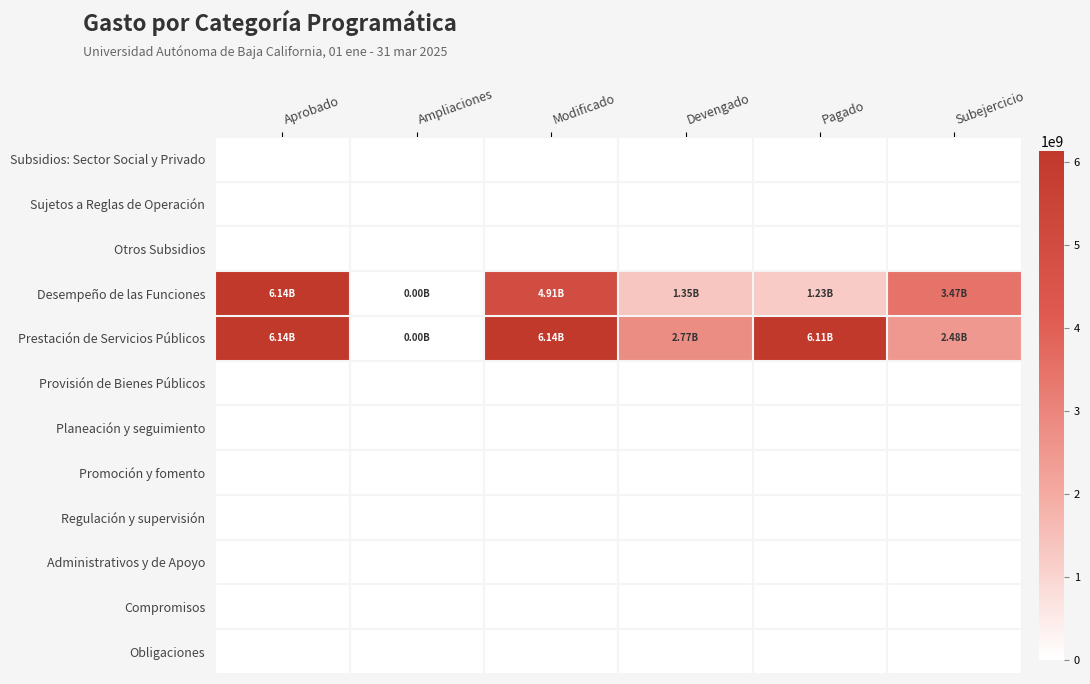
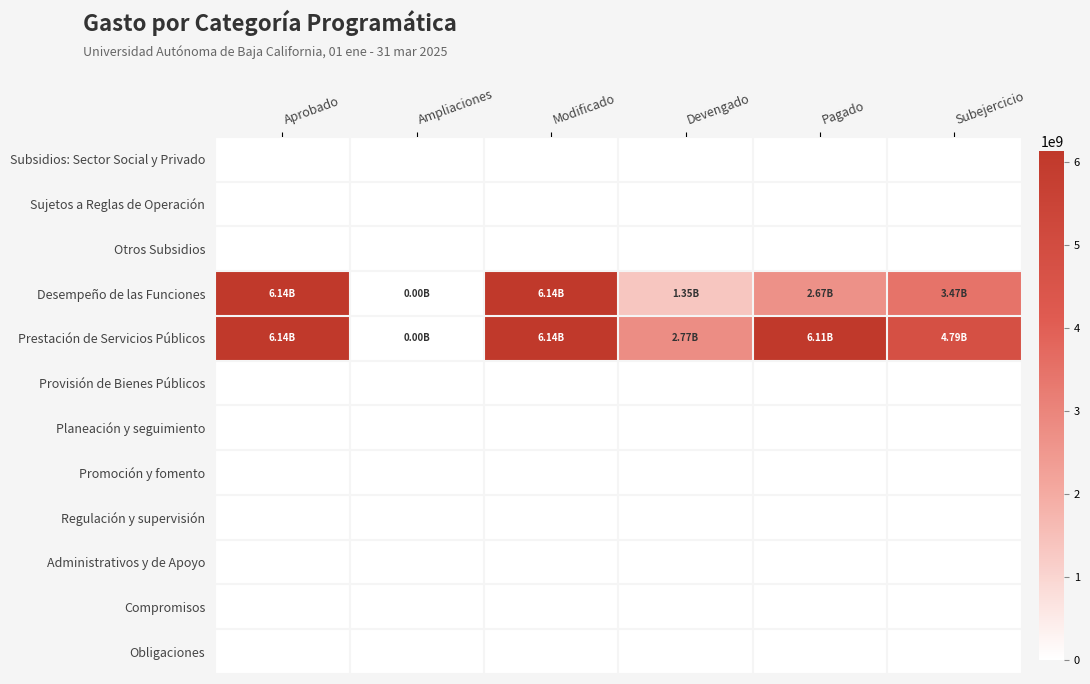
Desempeño de las Funciones, Modificado: 4.91B -> 6.14B
Desempeño de las Funciones, Pagado: 1.23B -> 2.67B
Prestación de Servicios Públicos, Subejercicio: 2.48B -> 4.79B
